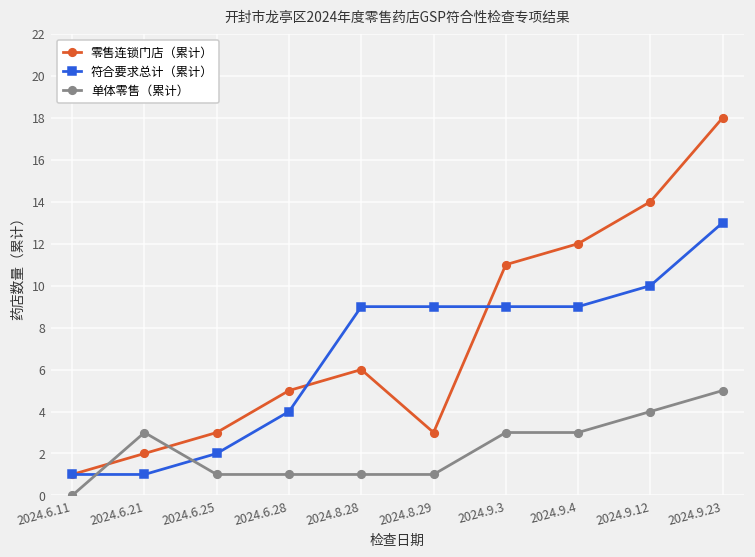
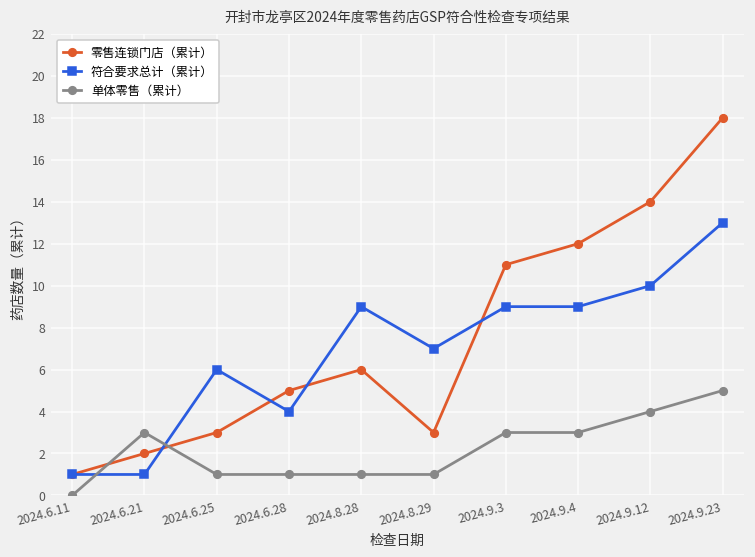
符合要求总计（累计）, 2024.6.25: 2 -> 6
符合要求总计（累计）, 2024.8.29: 9 -> 7
